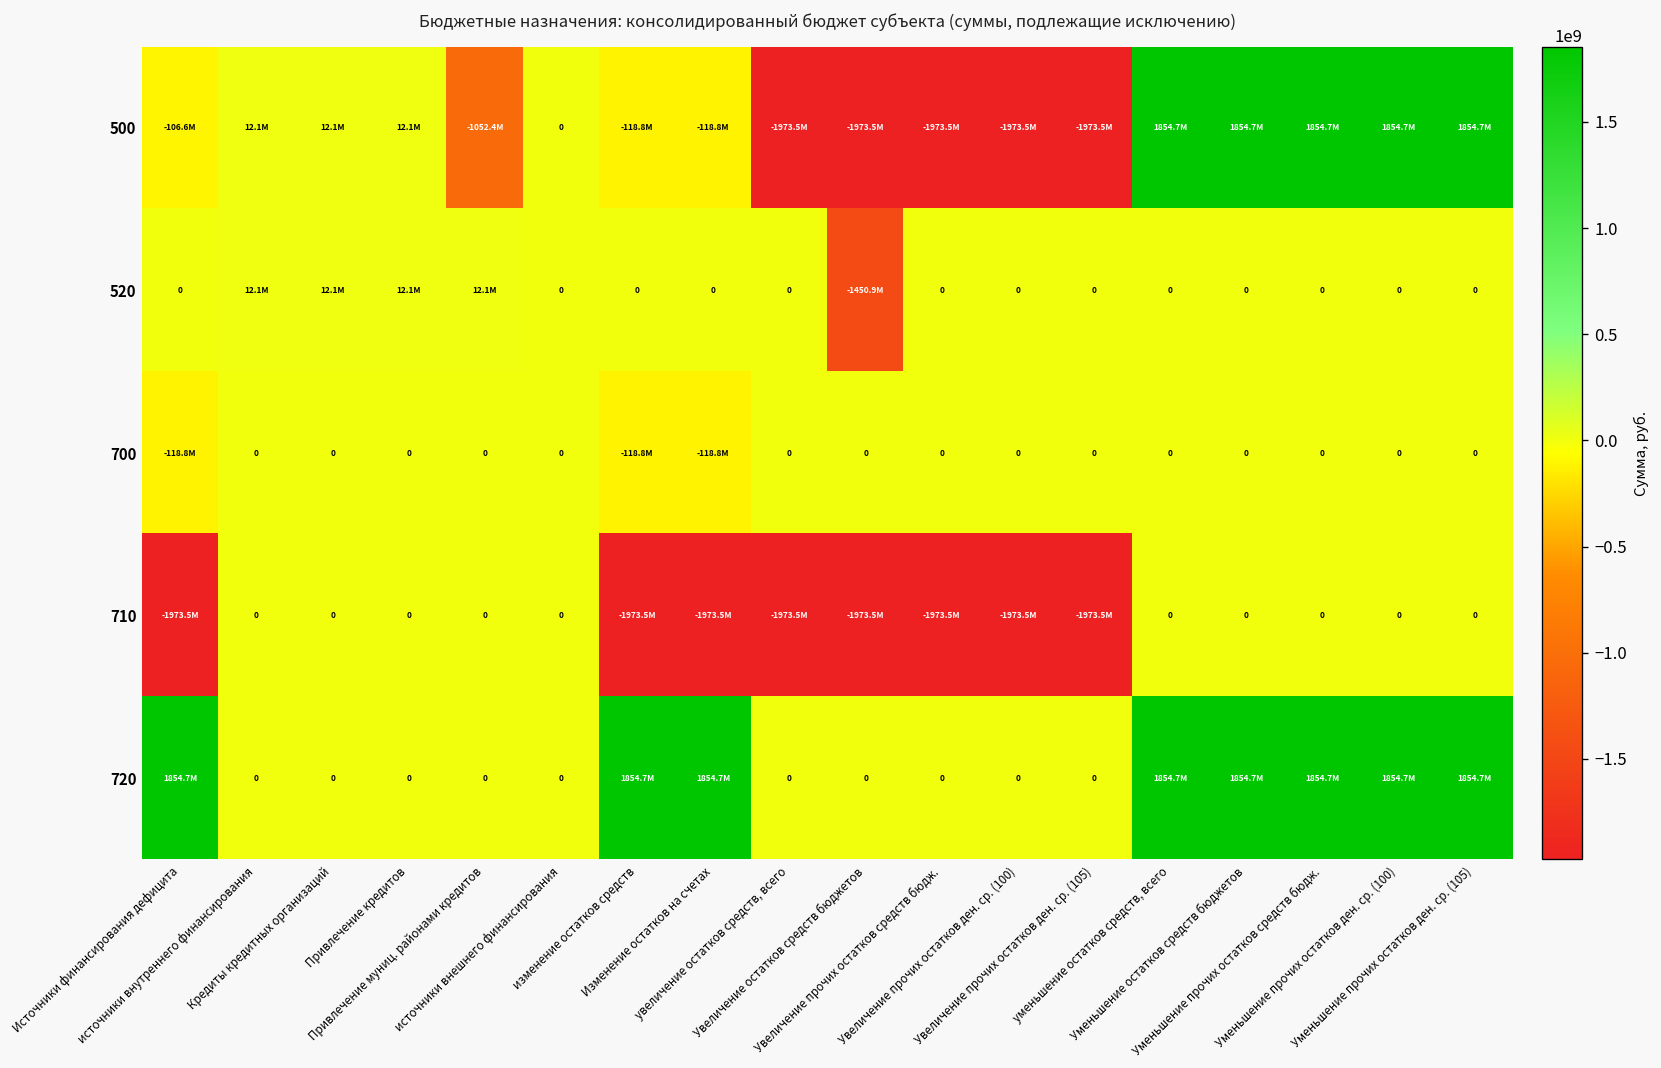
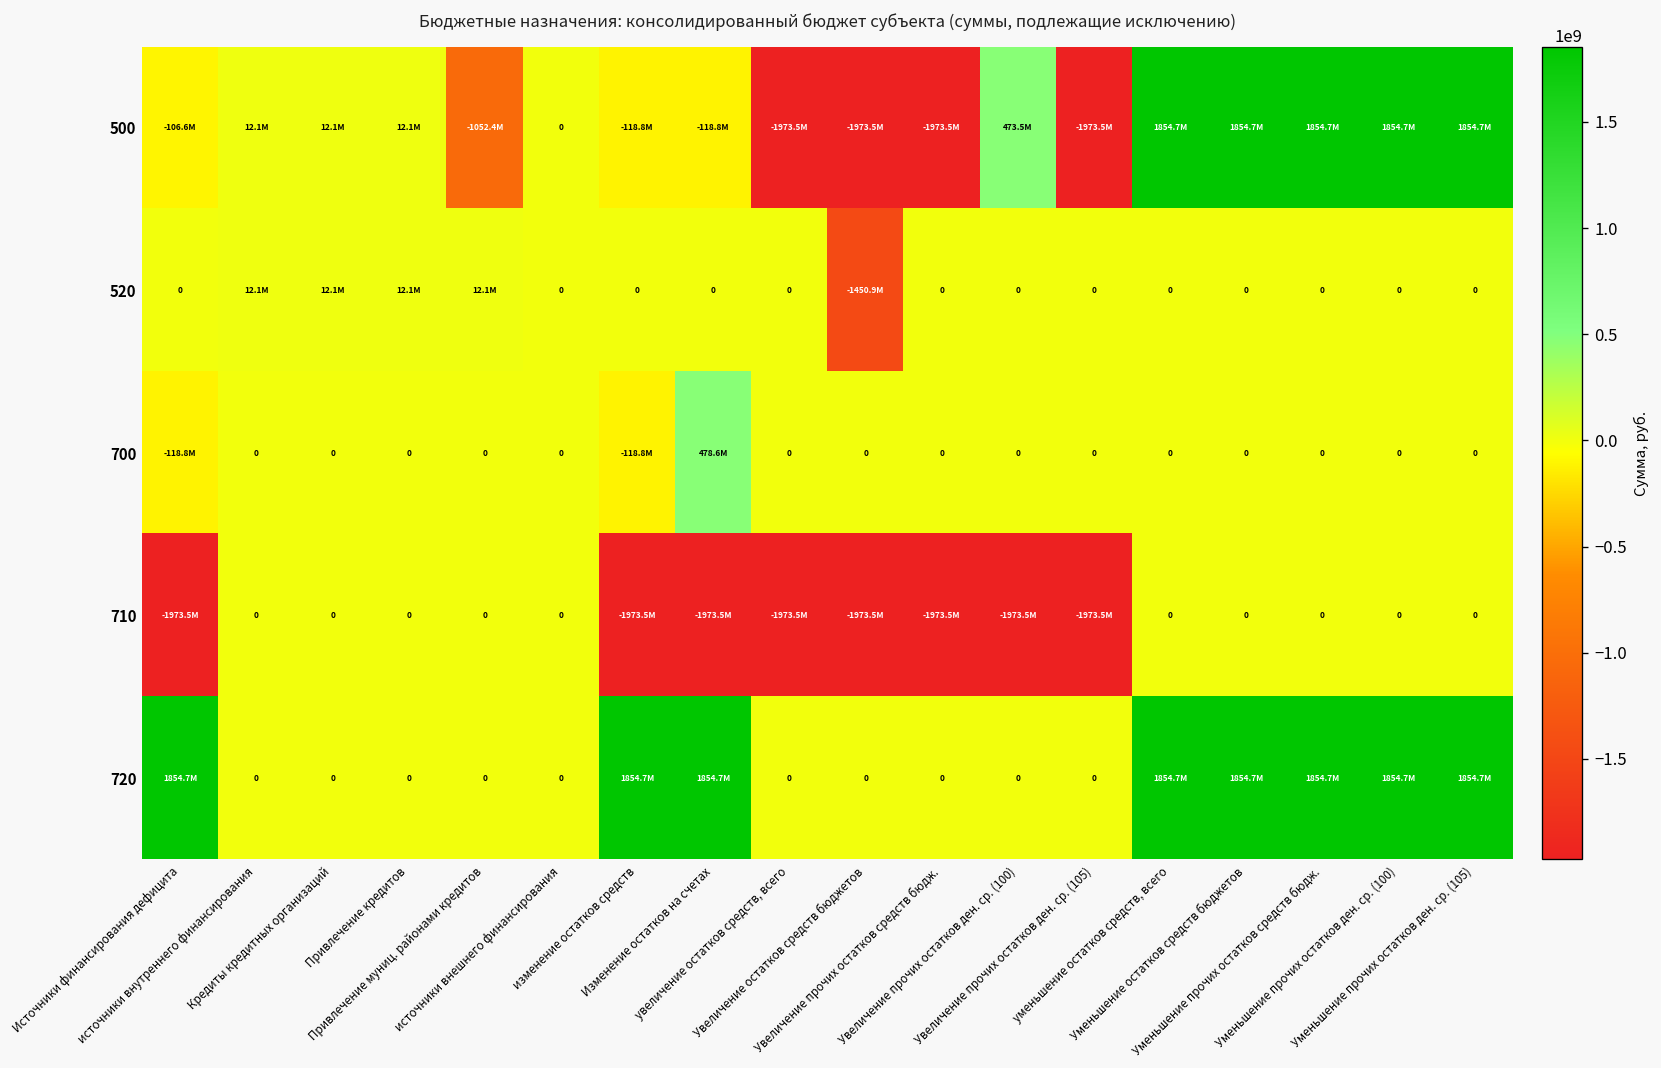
500, Увеличение прочих остатков ден. ср. (100): -1973.5M -> 473.5M
700, Изменение остатков на счетах: -118.8M -> 478.6M
